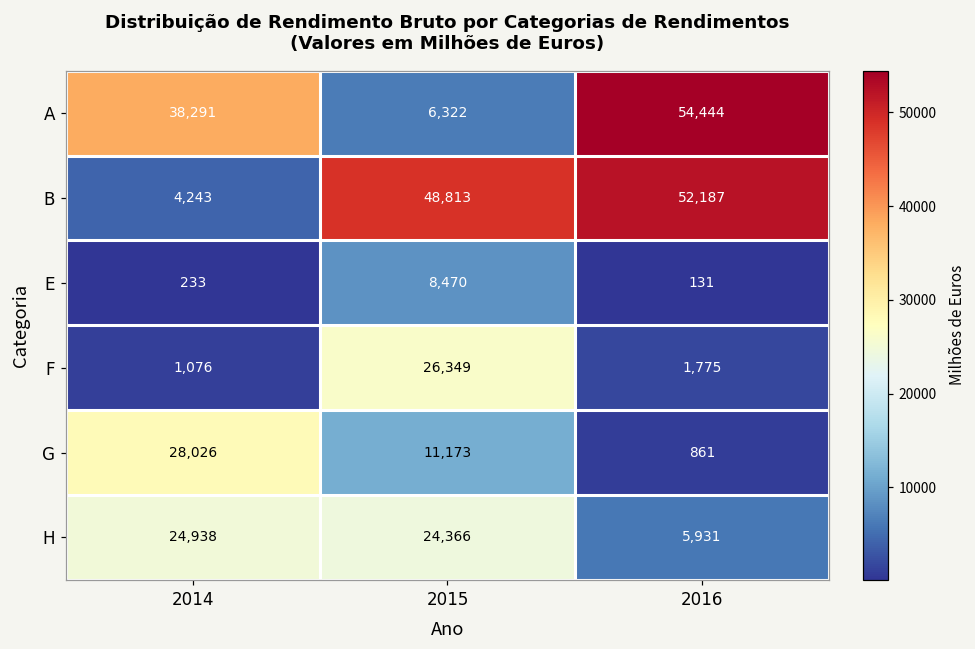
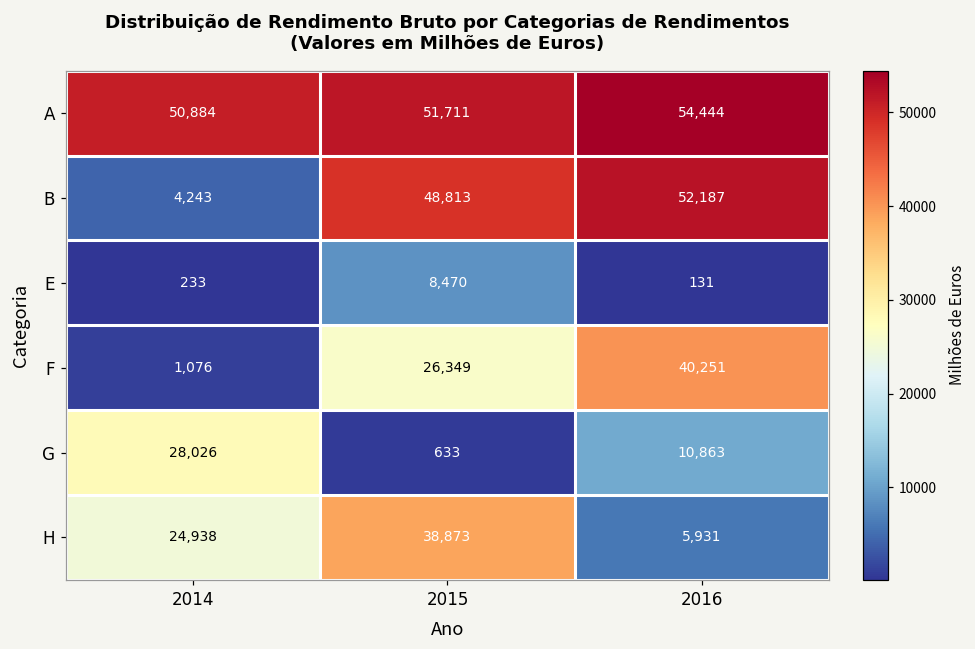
A, 2014: 38,291 -> 50,884
A, 2015: 6,322 -> 51,711
F, 2016: 1,775 -> 40,251
G, 2015: 11,173 -> 633
G, 2016: 861 -> 10,863
H, 2015: 24,366 -> 38,873
